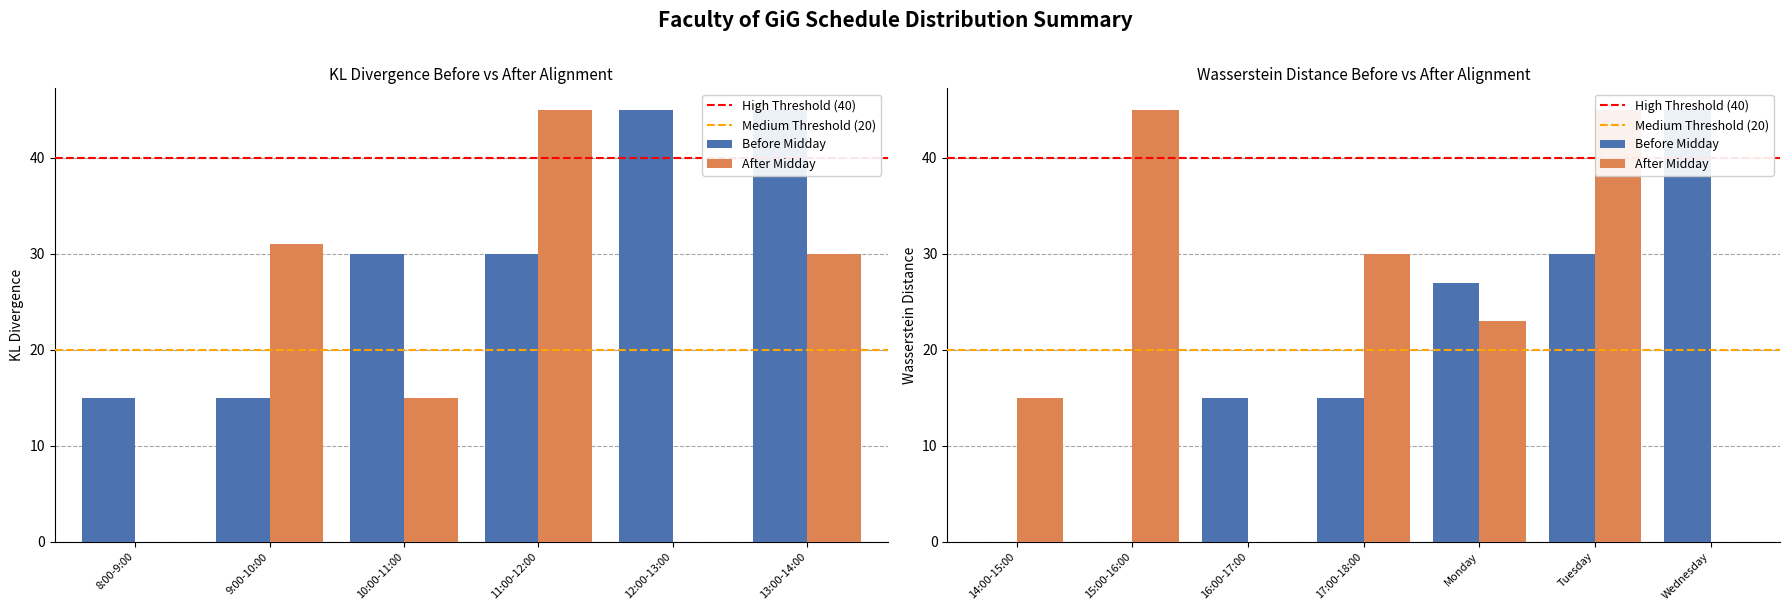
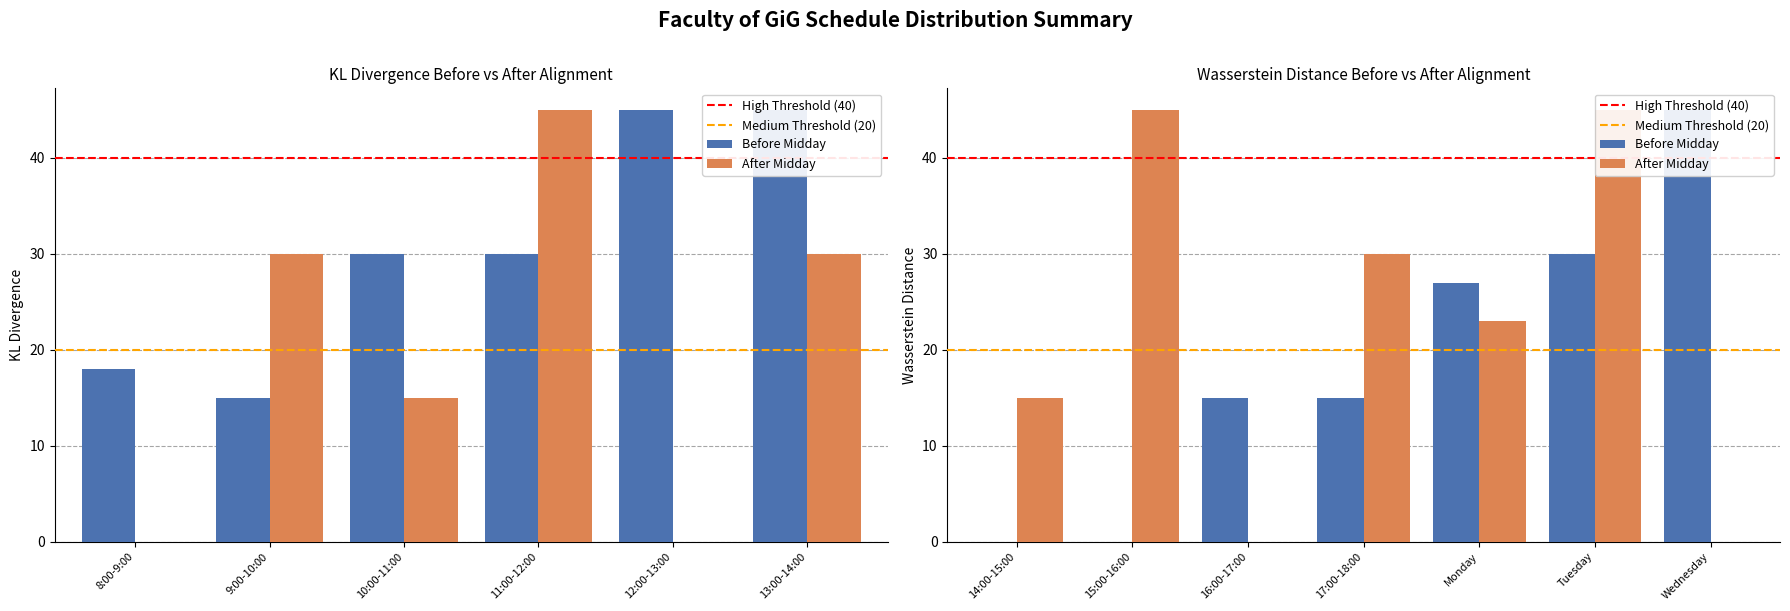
KL Divergence Before vs After Alignment, Before Midday, 8:00-9:00: 15 -> 18
KL Divergence Before vs After Alignment, After Midday, 9:00-10:00: 31 -> 30
